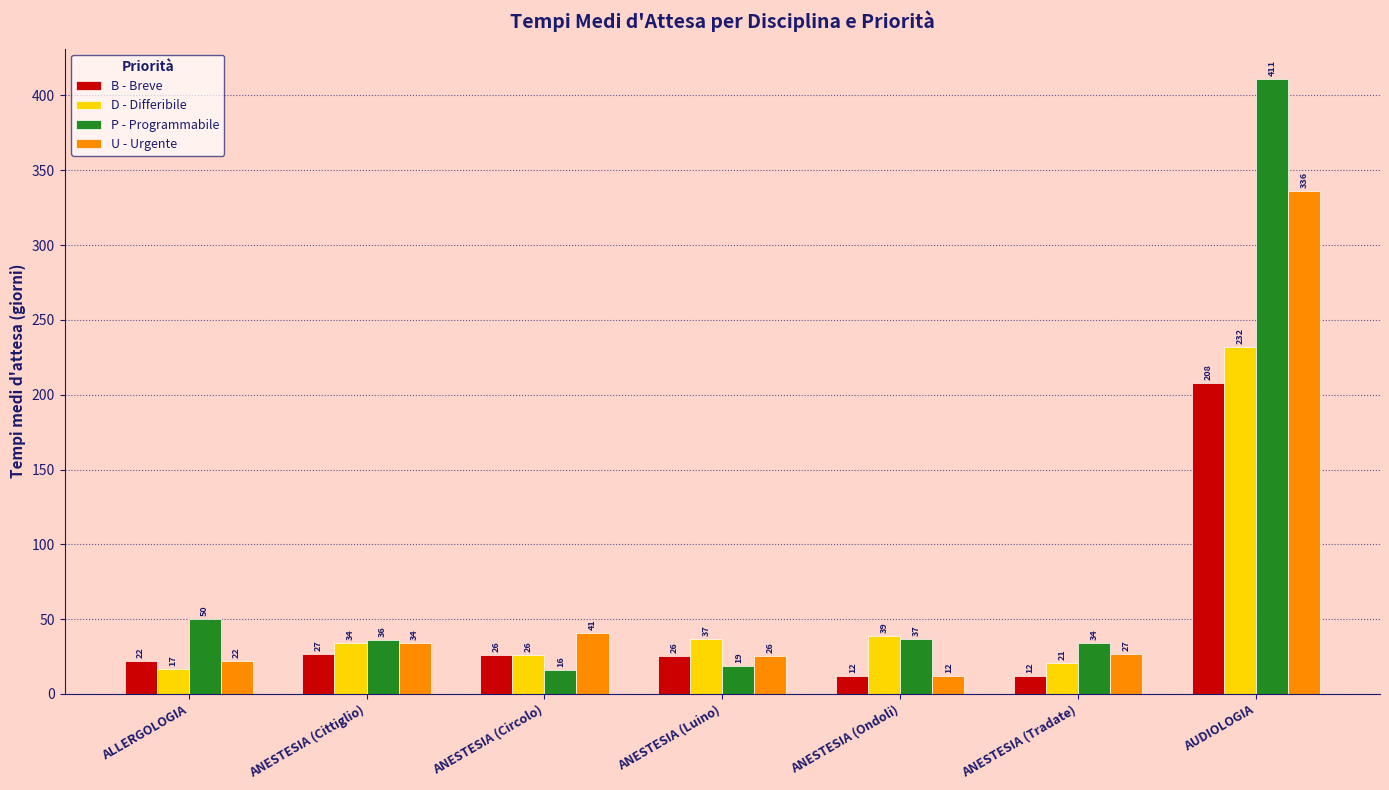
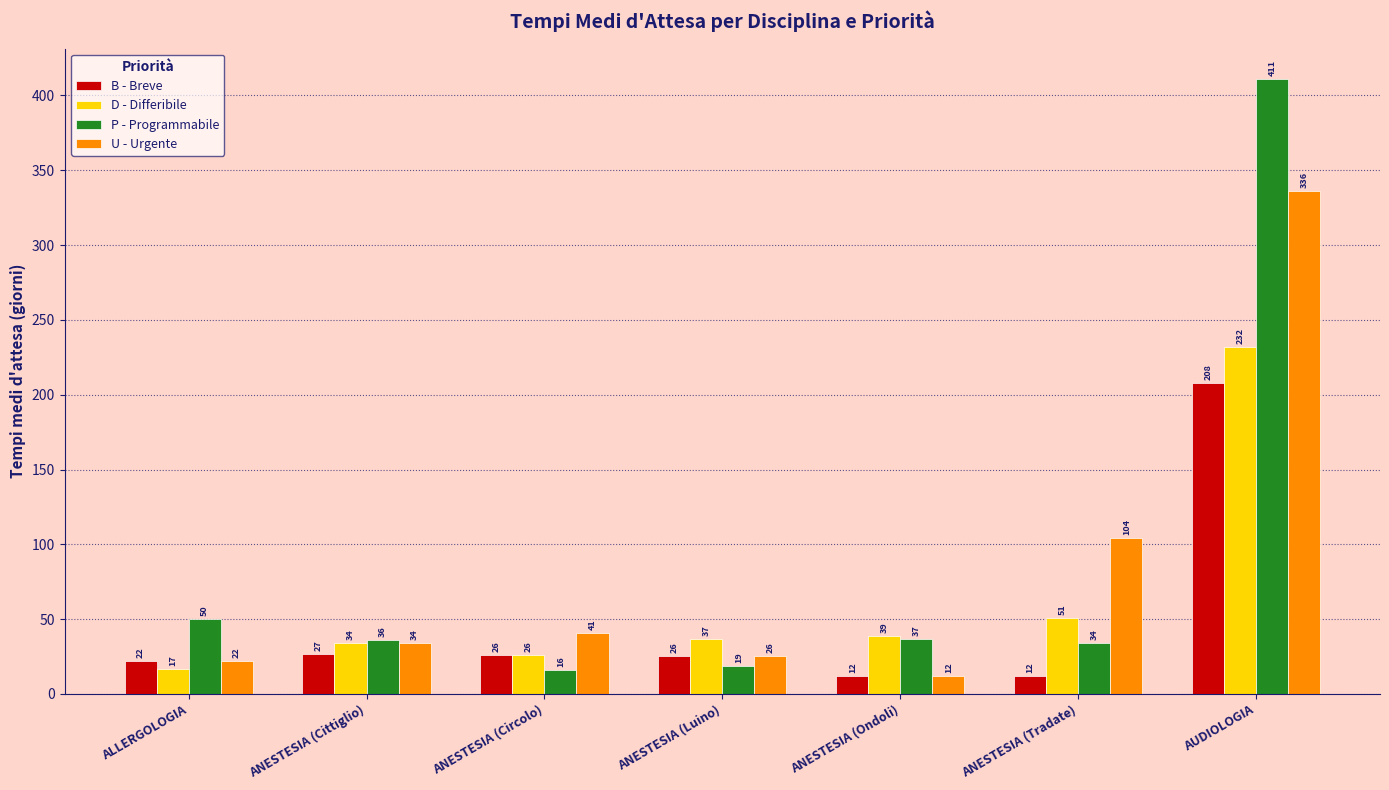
D - Differibile, ANESTESIA (Tradate): 21 -> 51
U - Urgente, ANESTESIA (Tradate): 27 -> 104
